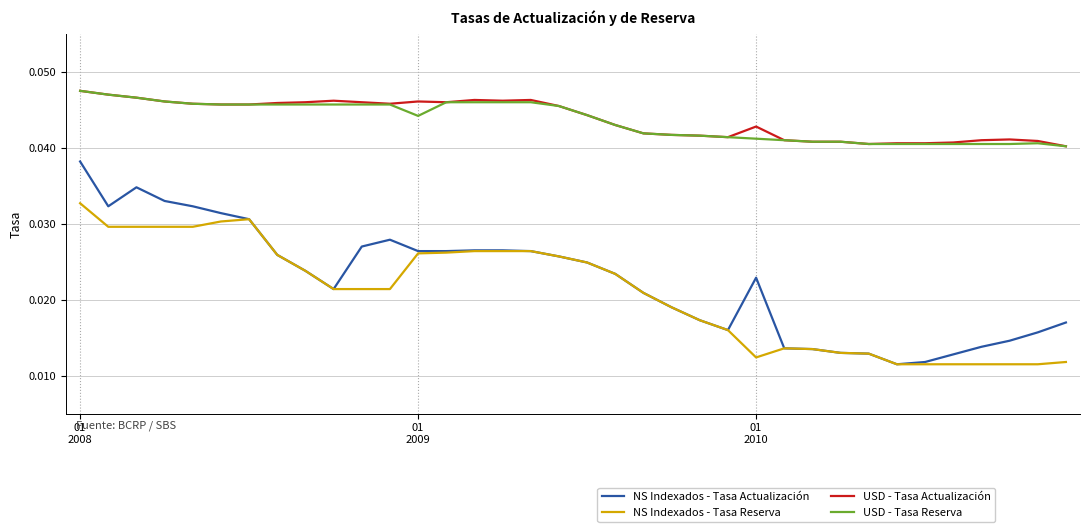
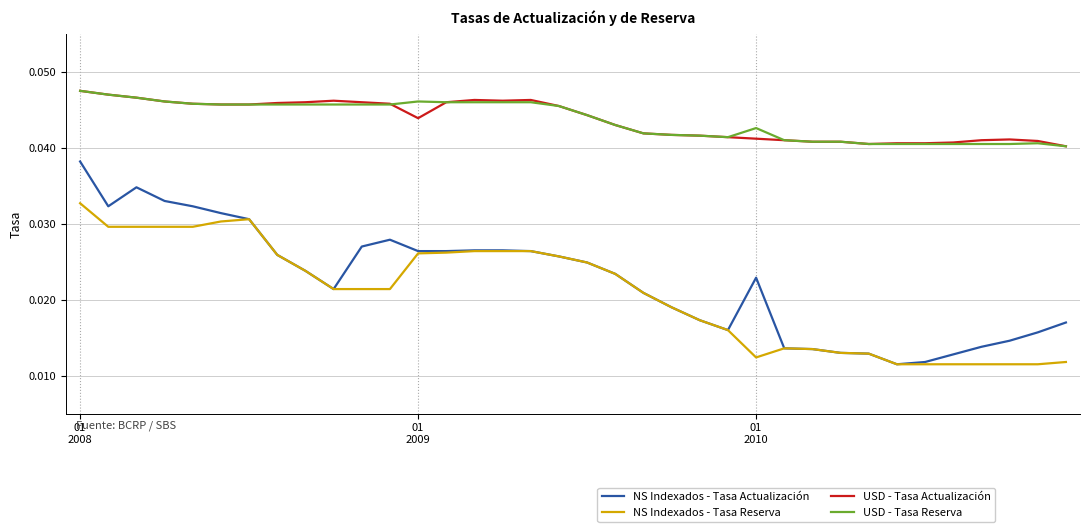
USD - Tasa Actualización, 01 2009: 0.046 -> 0.044
USD - Tasa Reserva, 01 2009: 0.044 -> 0.046
USD - Tasa Actualización, 01 2010: 0.043 -> 0.041
USD - Tasa Reserva, 01 2010: 0.041 -> 0.043
